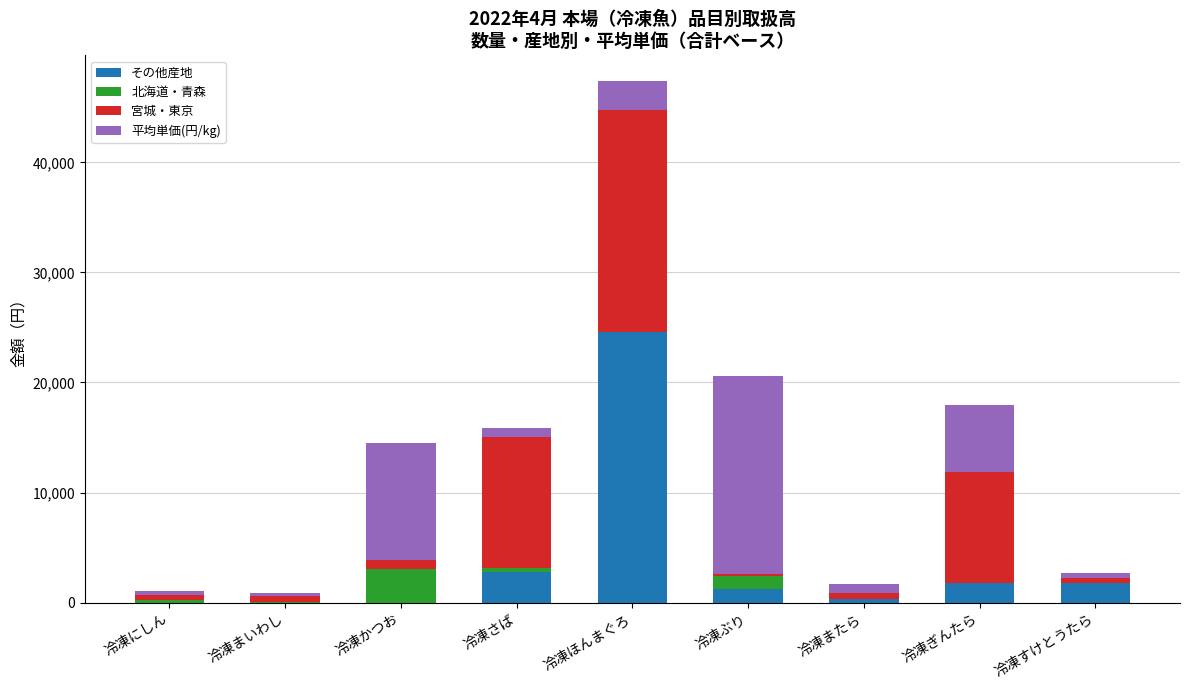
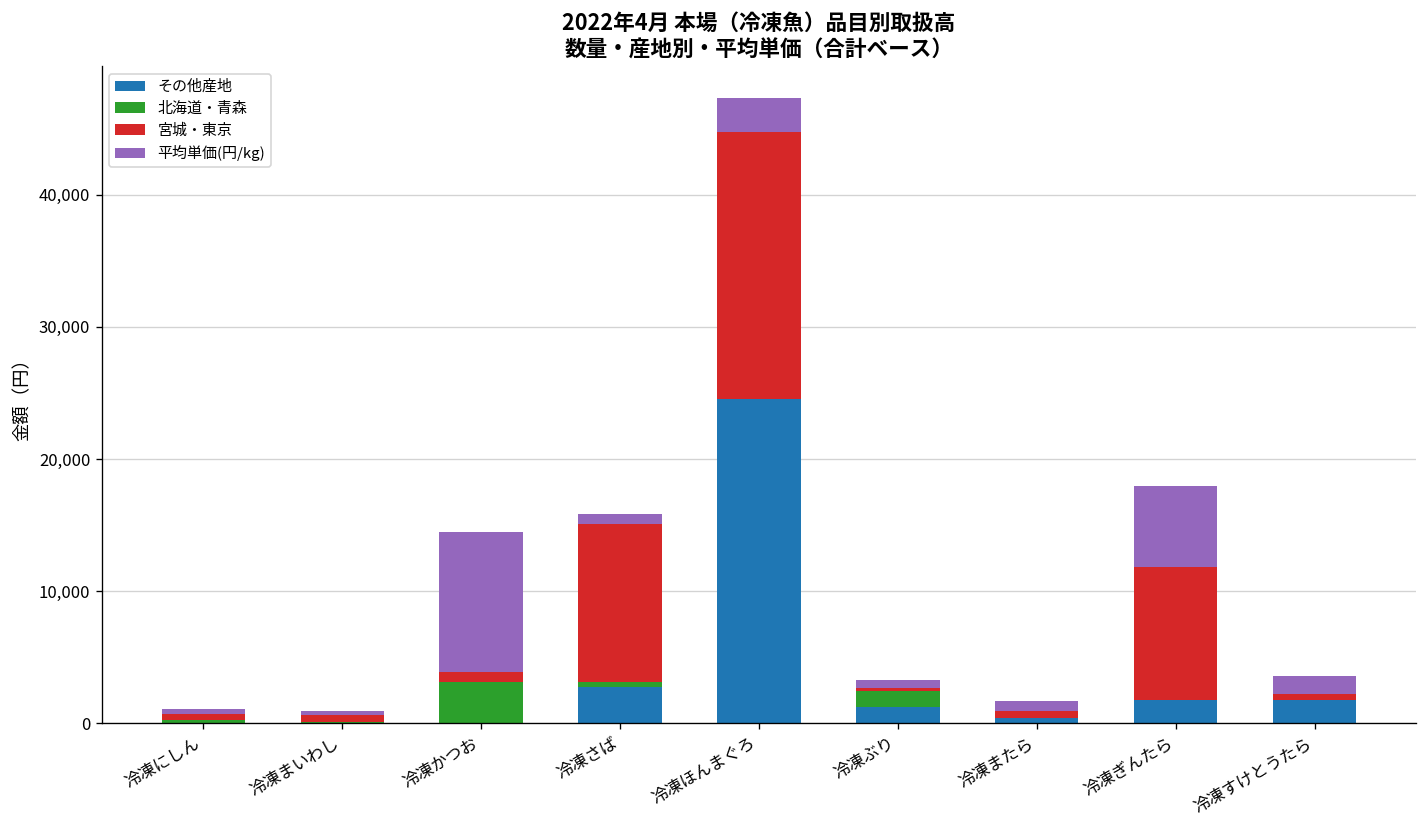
平均単価(円/kg), 冷凍ぶり: 17,900 -> 600
平均単価(円/kg), 冷凍すけとうたら: 500 -> 1,300
